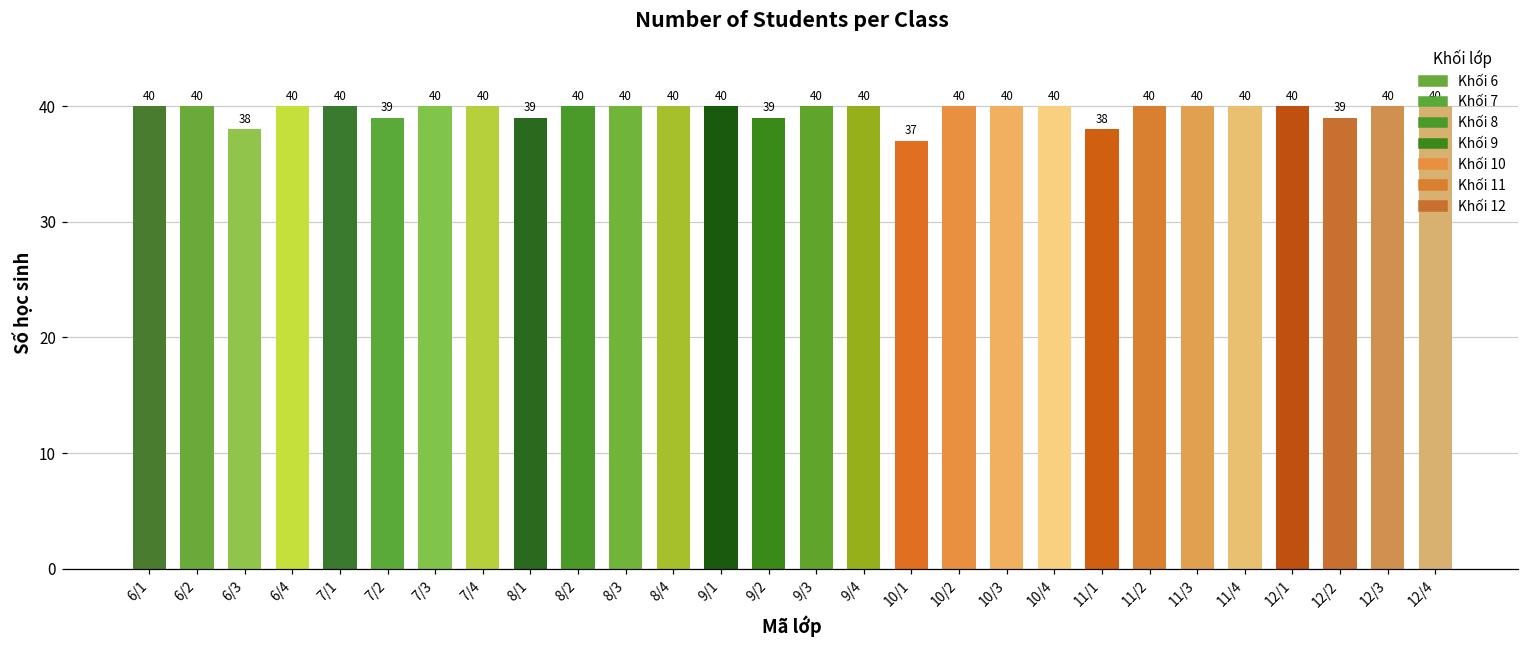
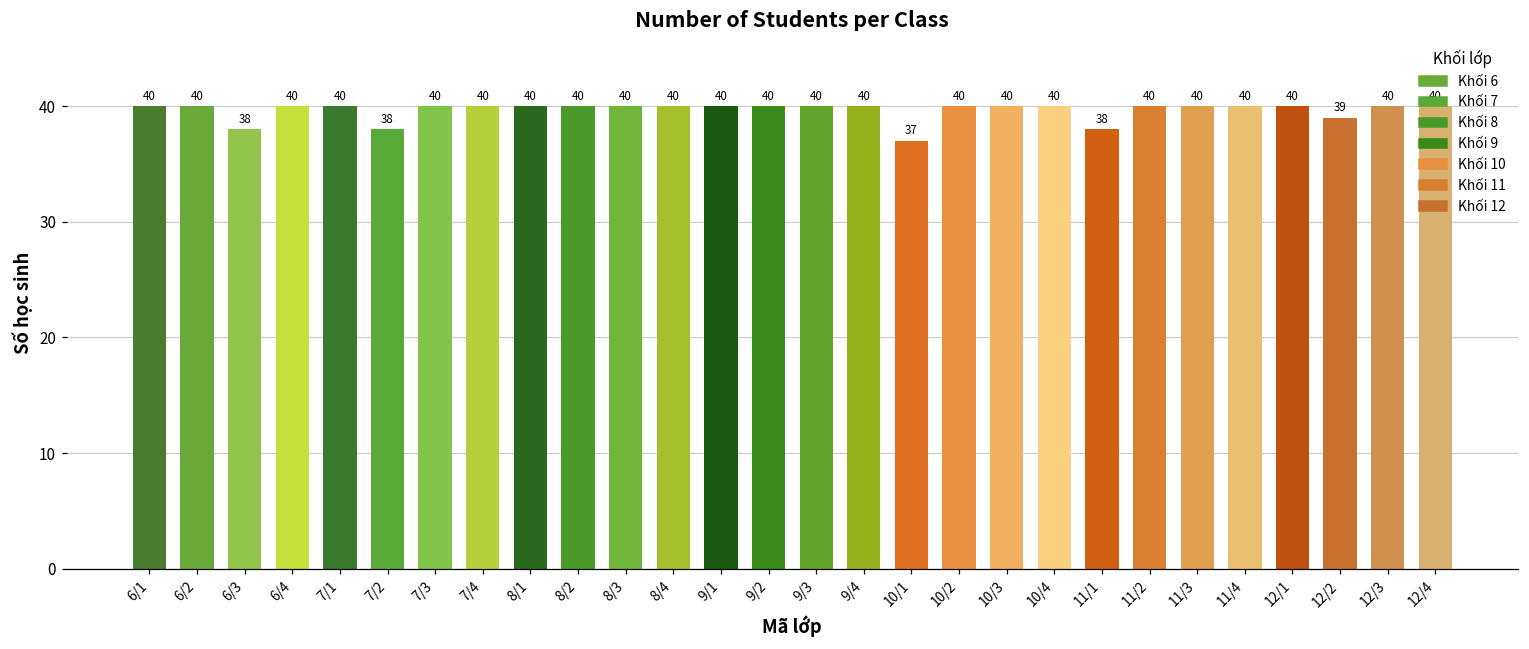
7/2: 39 -> 38
8/1: 39 -> 40
9/2: 39 -> 40
